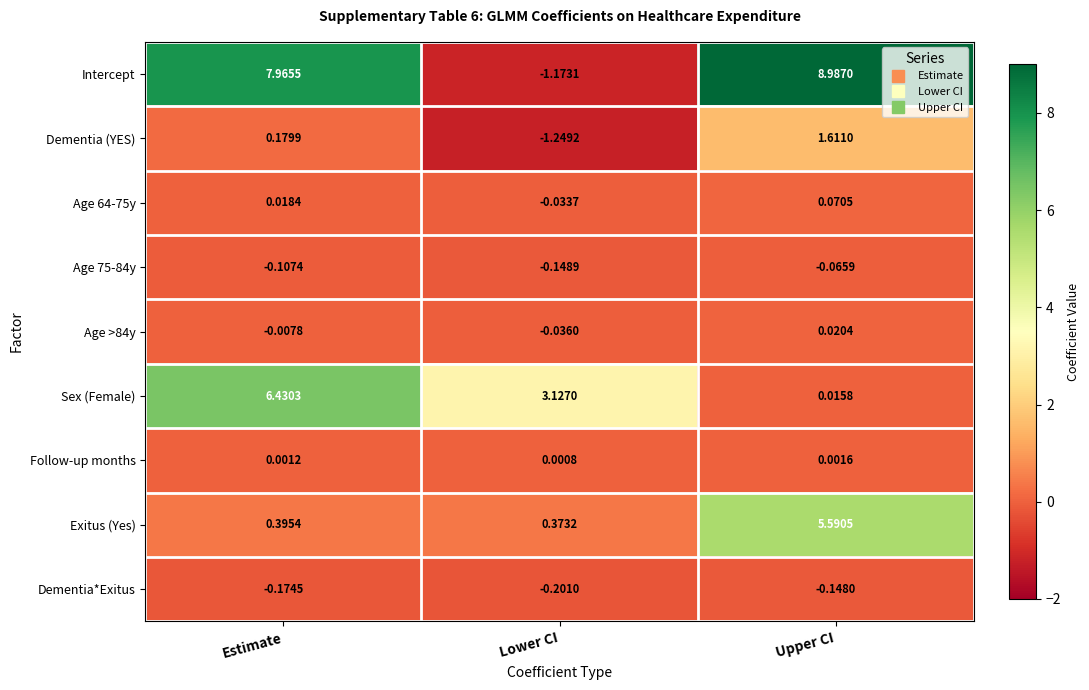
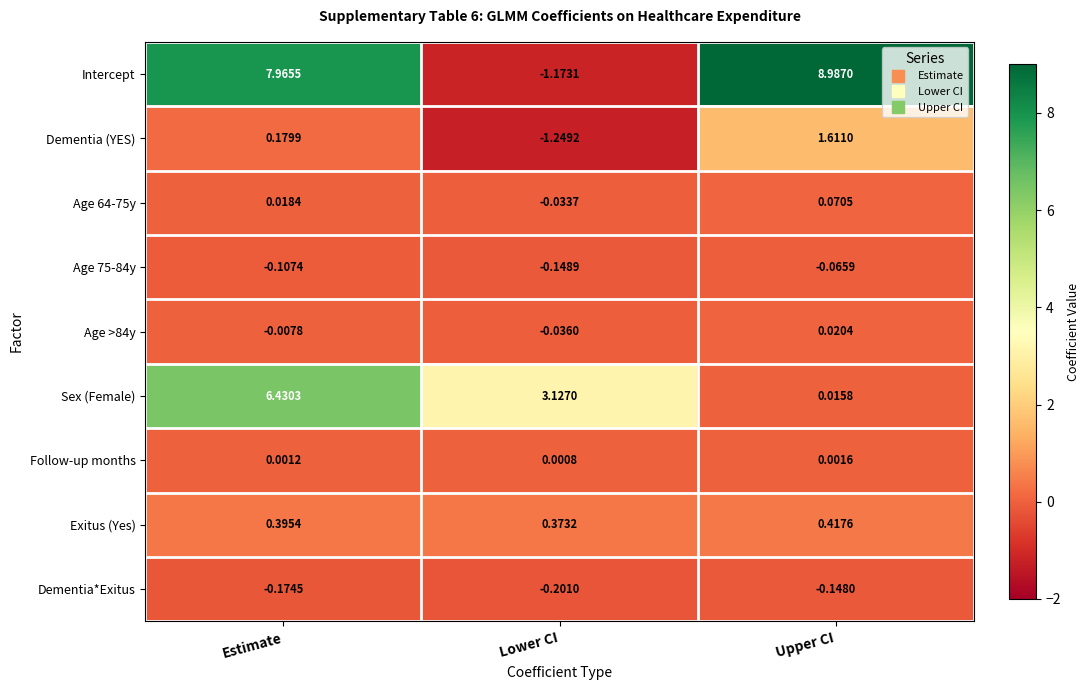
Exitus (Yes), Upper CI: 5.5905 -> 0.4176
